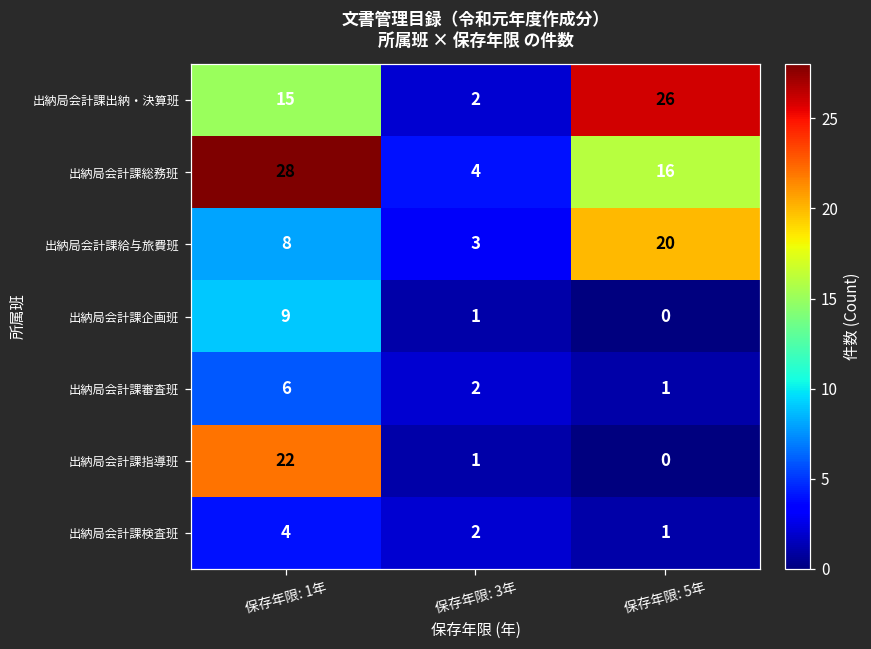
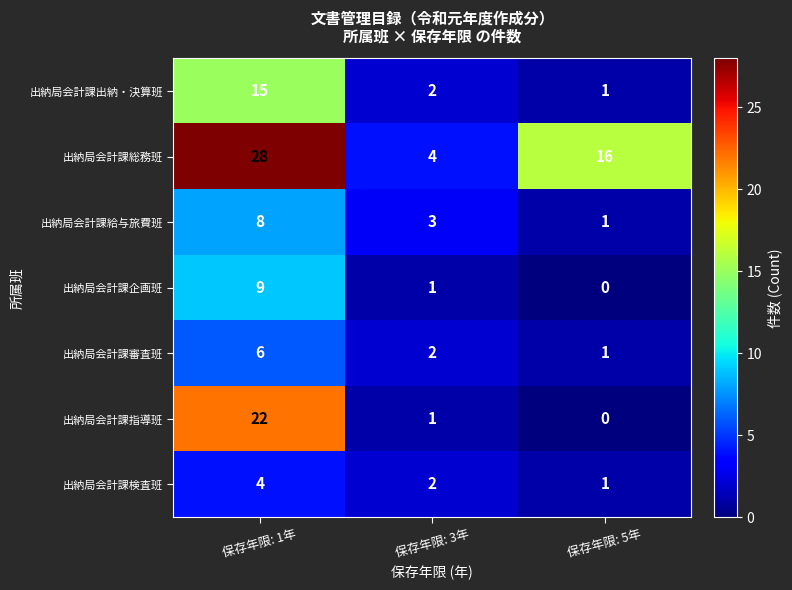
出納局会計課出納・決算班, 保存年限: 5年: 26 -> 1
出納局会計課給与旅費班, 保存年限: 5年: 20 -> 1
